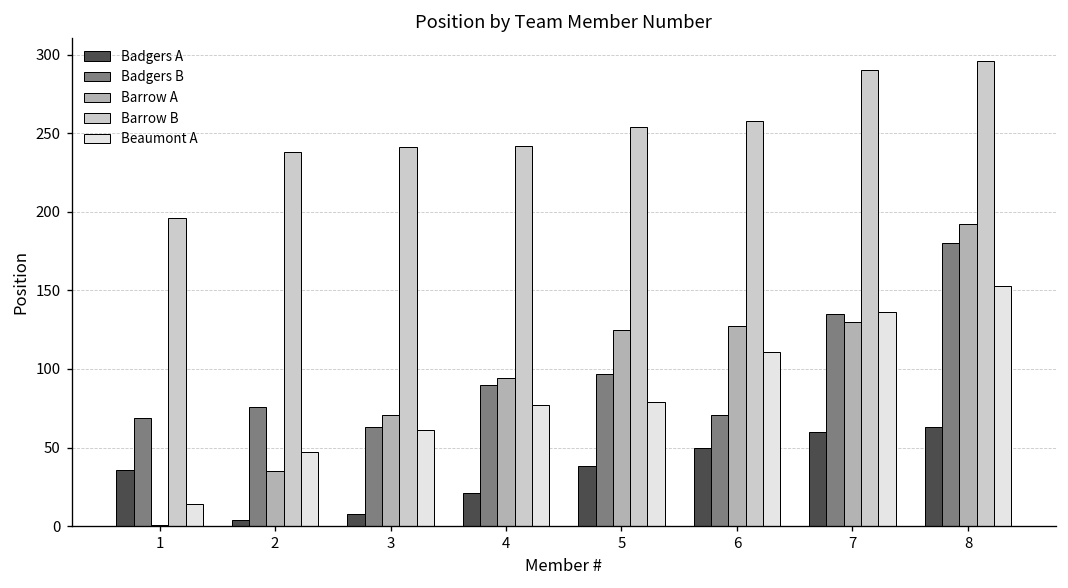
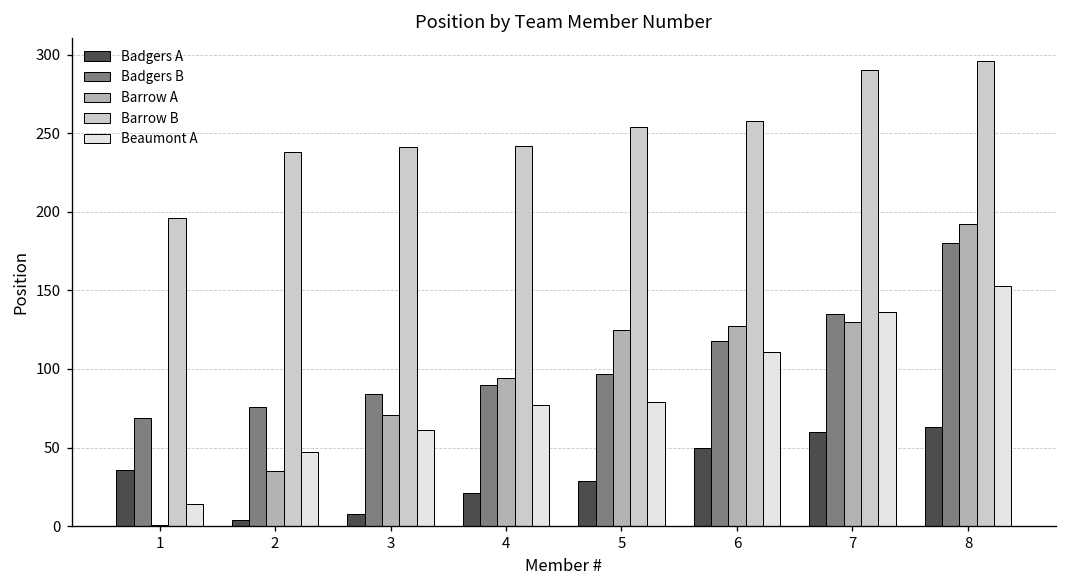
Badgers B, 3: 63 -> 84
Badgers A, 5: 38 -> 29
Badgers B, 6: 71 -> 118
